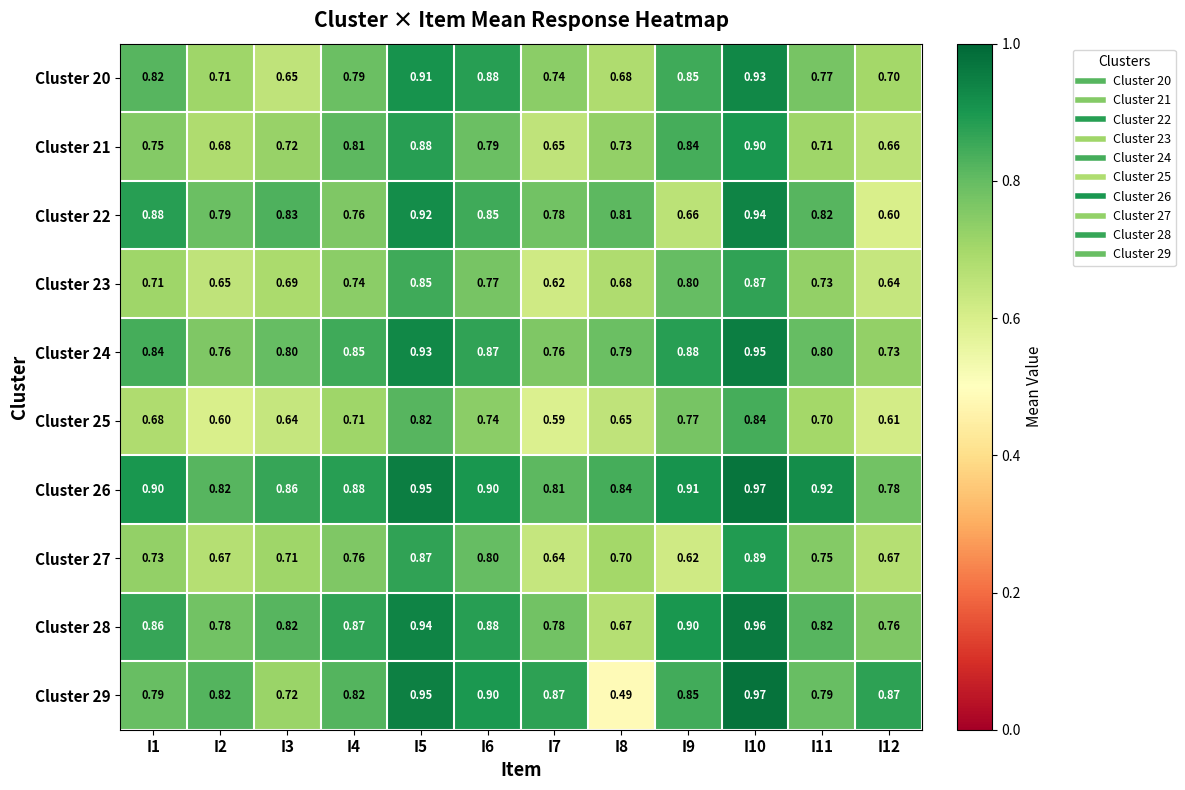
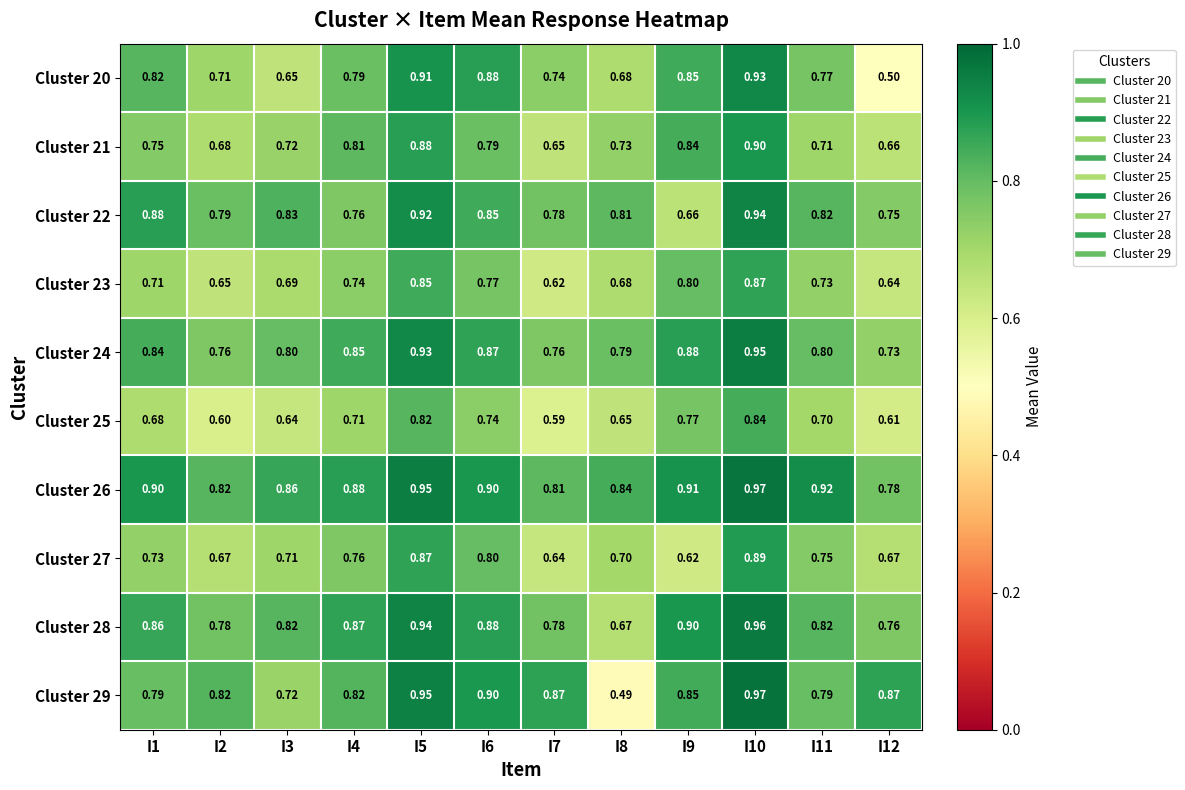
Cluster 20, I12: 0.70 -> 0.50
Cluster 22, I12: 0.60 -> 0.75
